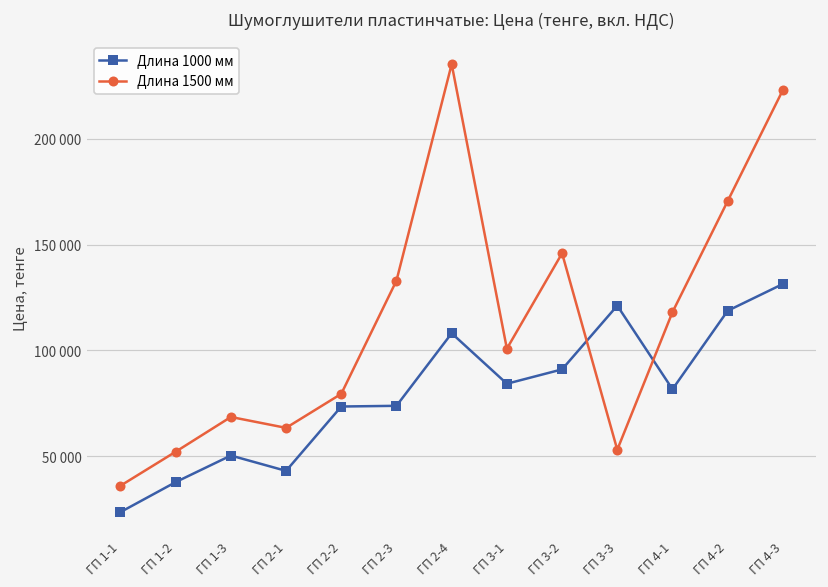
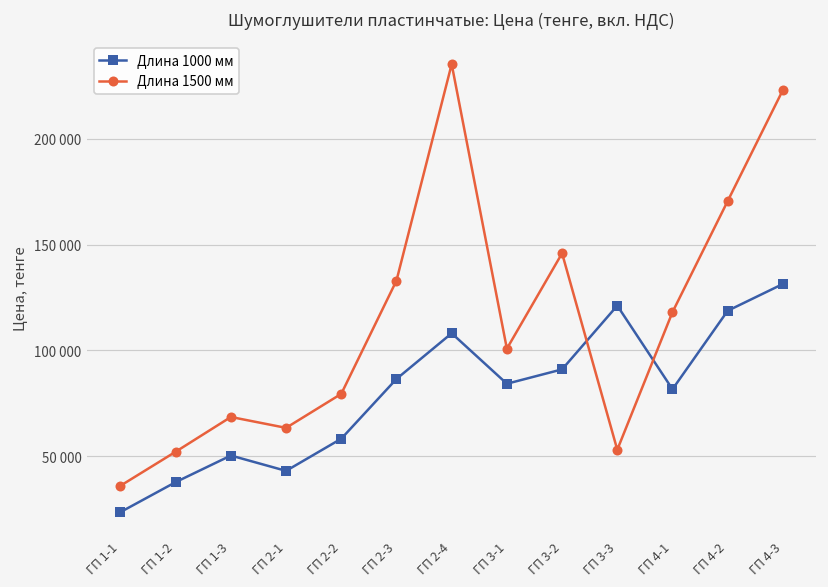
Длина 1000 мм, ГП 2-2: 73000 -> 58000
Длина 1000 мм, ГП 2-3: 74000 -> 86000
